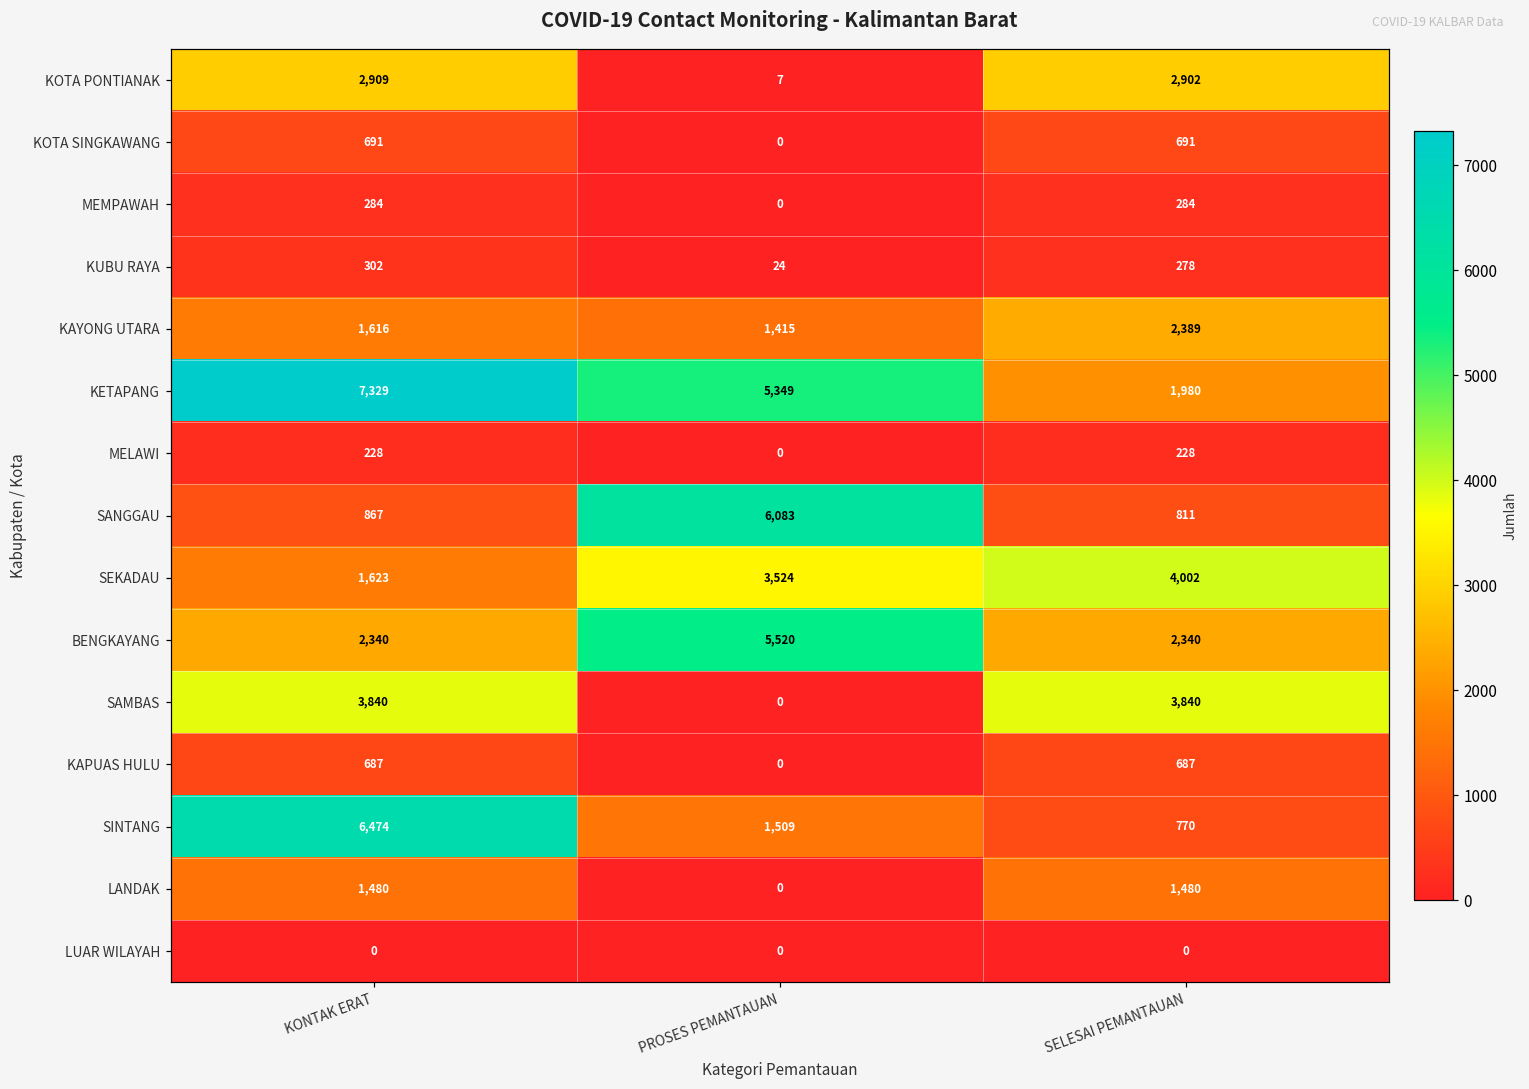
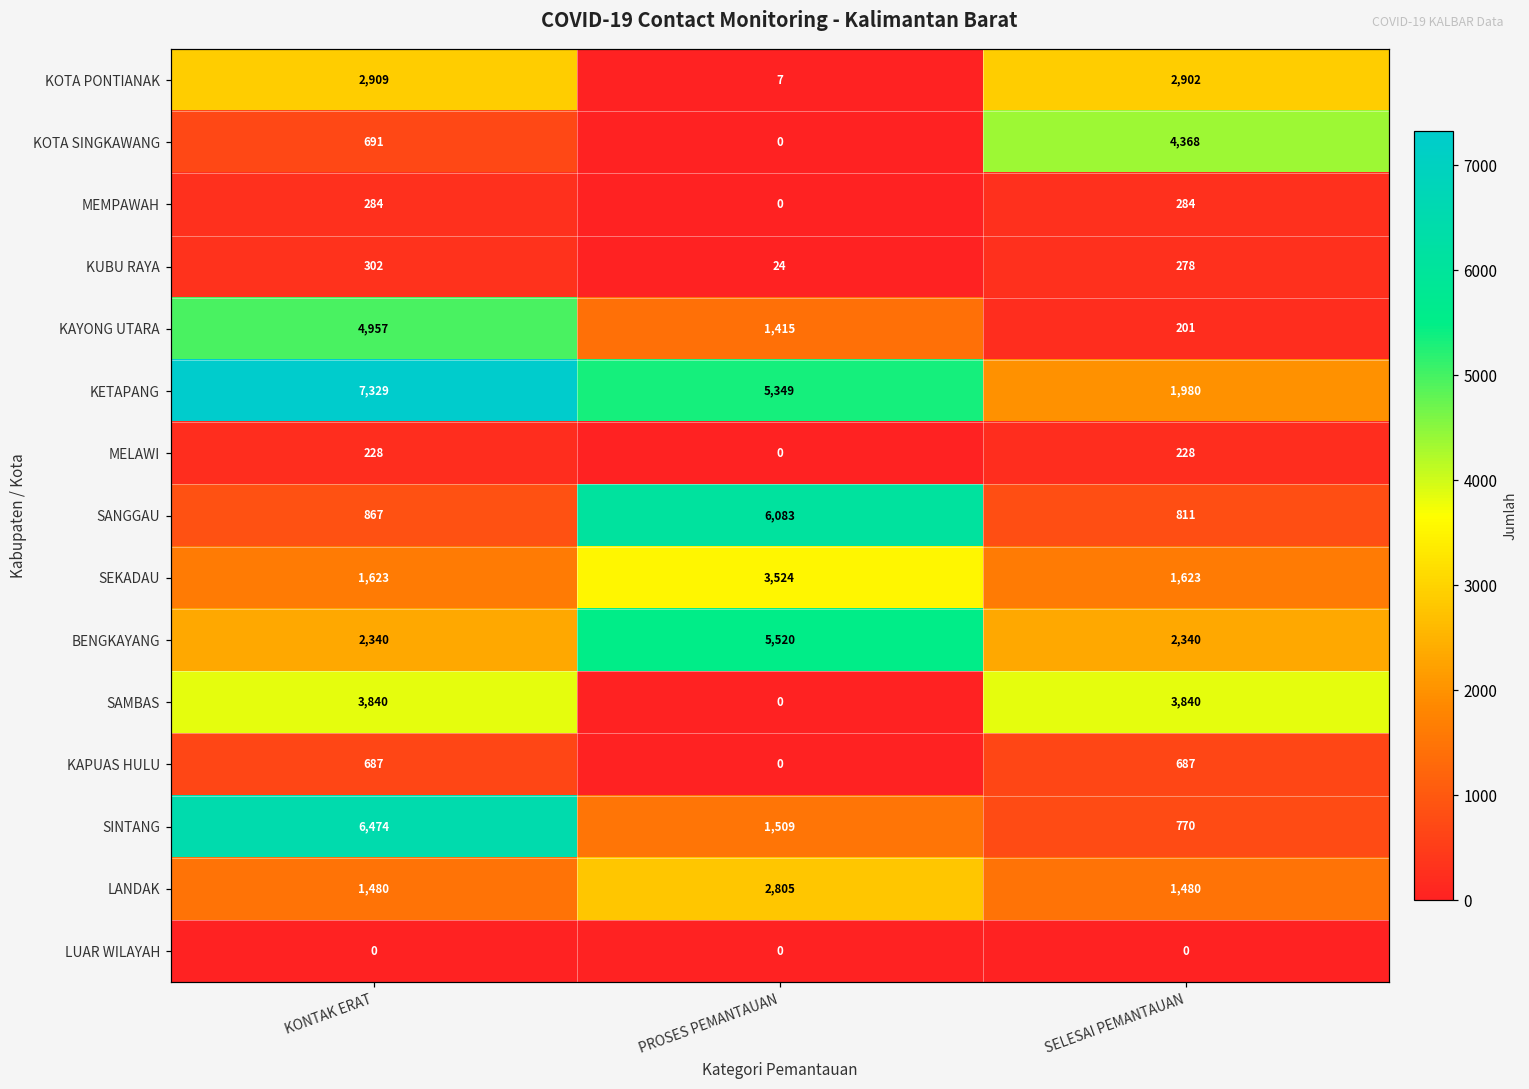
KOTA SINGKAWANG, SELESAI PEMANTAUAN: 691 -> 4,368
KAYONG UTARA, KONTAK ERAT: 1,616 -> 4,957
KAYONG UTARA, SELESAI PEMANTAUAN: 2,389 -> 201
SEKADAU, SELESAI PEMANTAUAN: 4,002 -> 1,623
LANDAK, PROSES PEMANTAUAN: 0 -> 2,805
